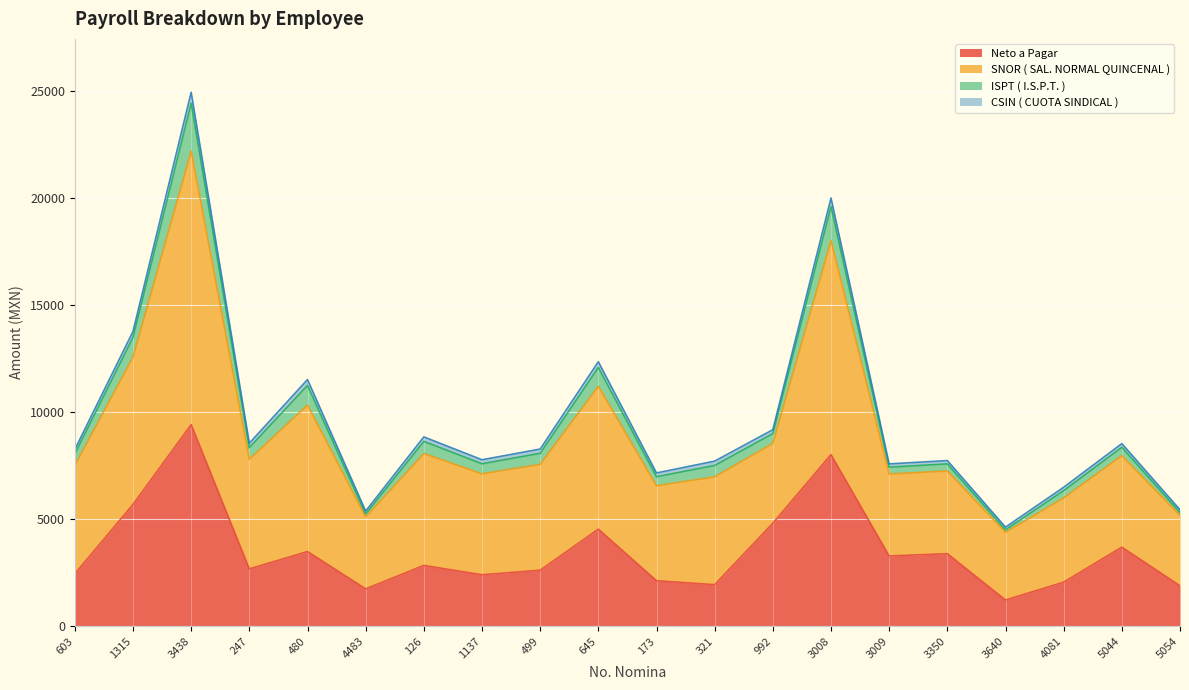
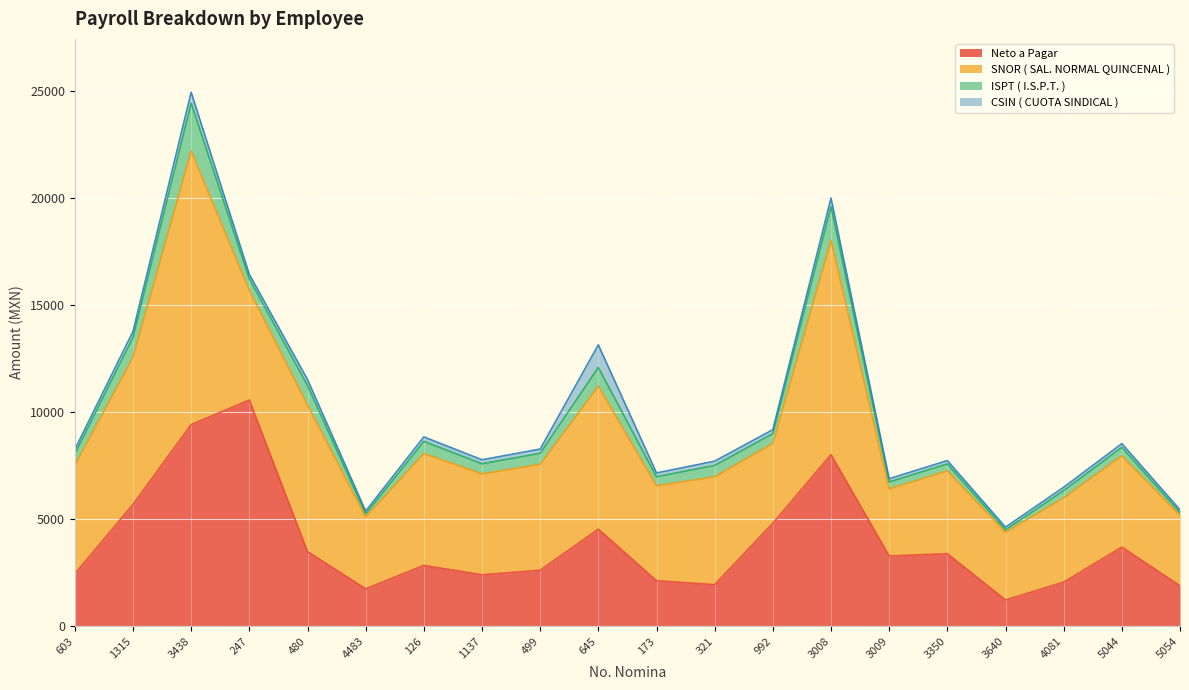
Neto a Pagar, 247: 2700 -> 10600
CSIN ( CUOTA SINDICAL ), 645: 300 -> 1100
SNOR ( SAL. NORMAL QUINCENAL ), 3009: 3800 -> 3100
